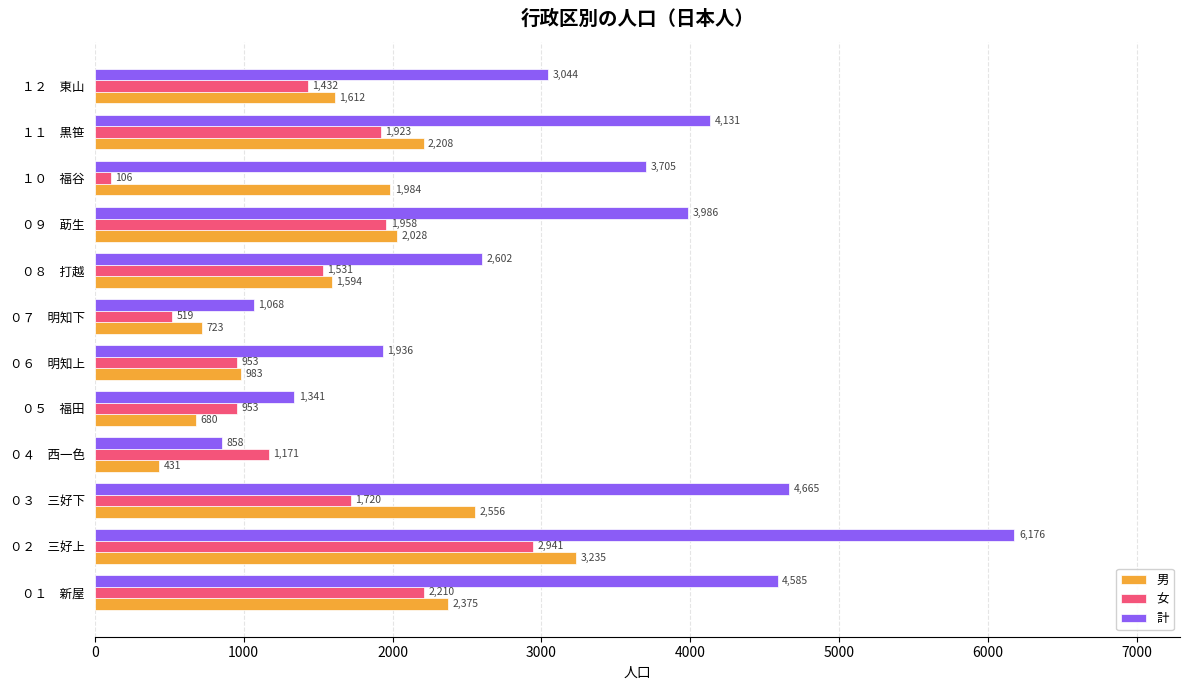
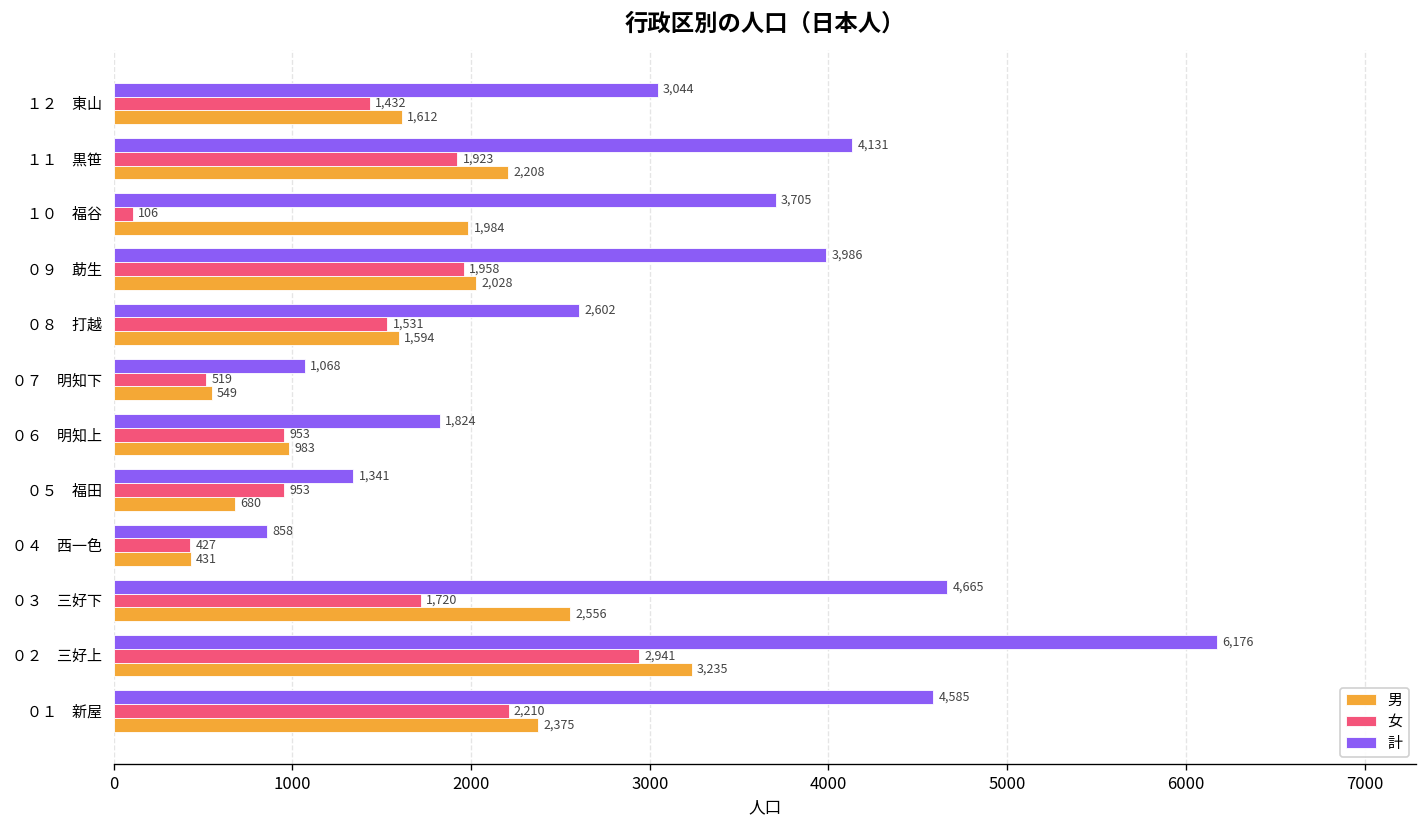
男, ０７ 明知下: 723 -> 549
計, ０６ 明知上: 1,936 -> 1,824
女, ０４ 西一色: 1,171 -> 427
